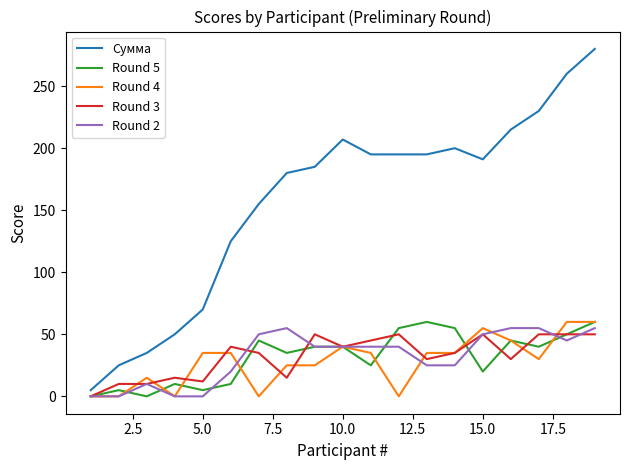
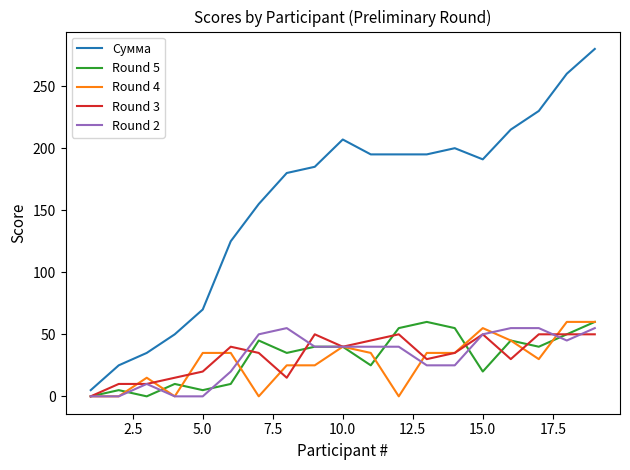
Round 3, 5.0: 12 -> 20
